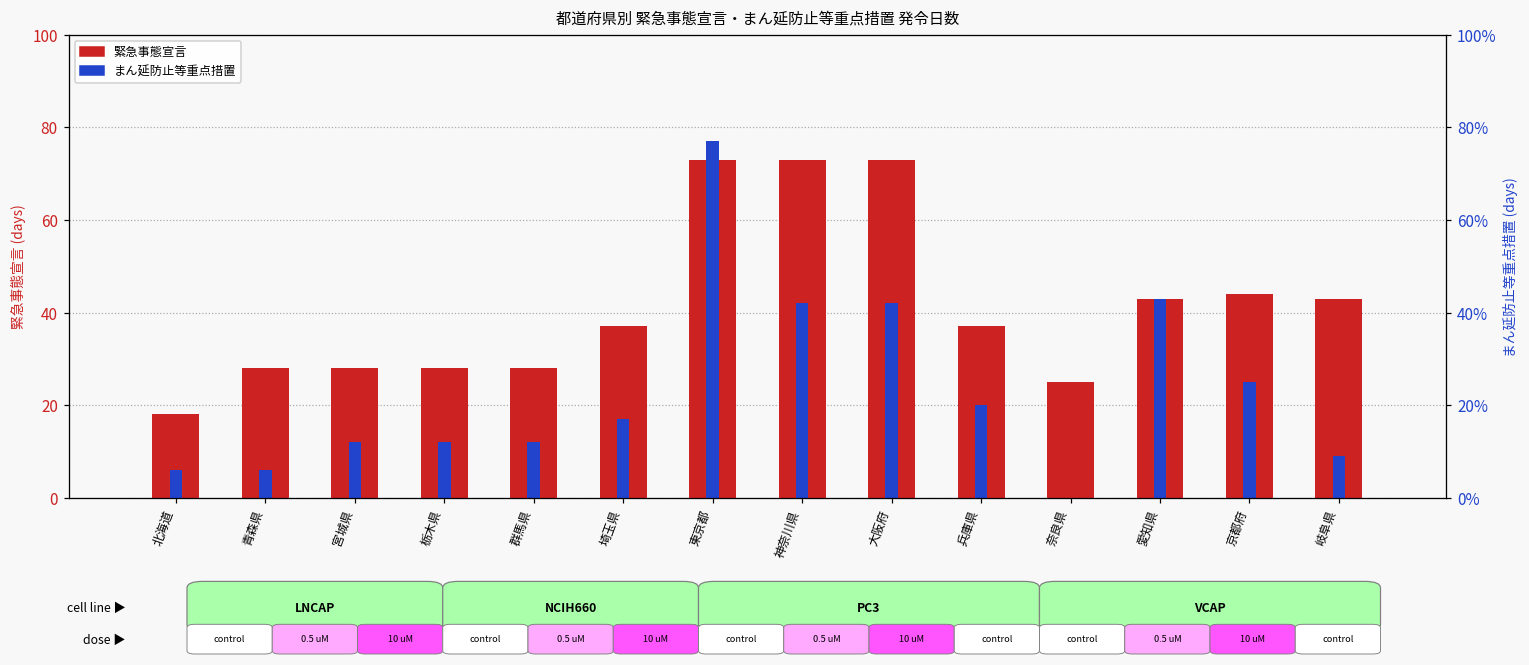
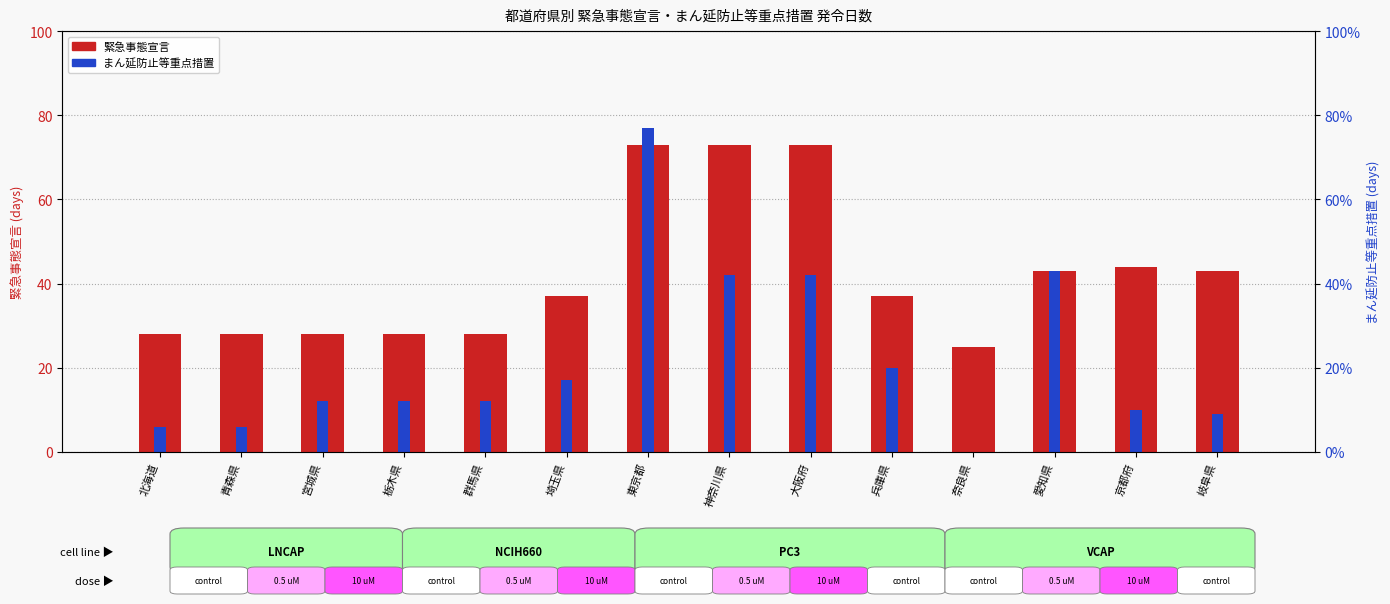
緊急事態宣言, 北海道: 18 -> 28
まん延防止等重点措置, 京都府: 25 -> 10
